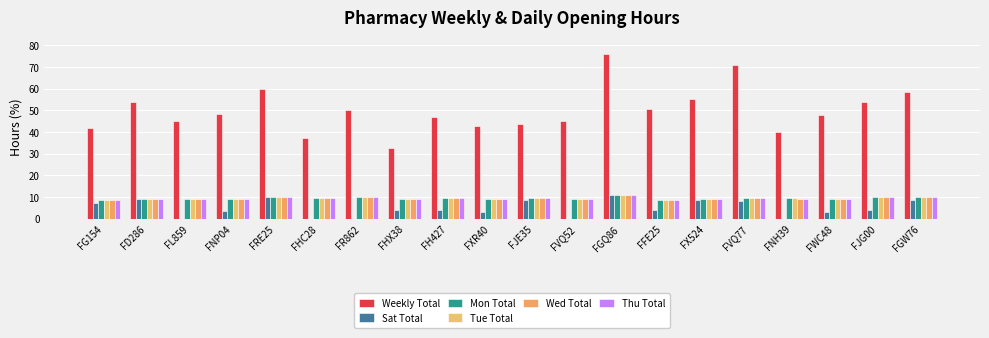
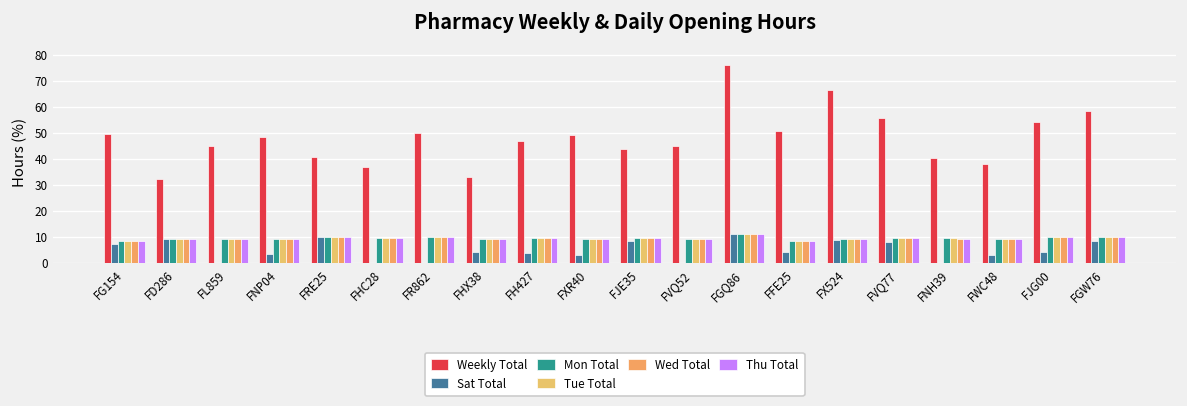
Weekly Total, FG154: 42 -> 50
Weekly Total, FD286: 54 -> 32
Weekly Total, FRE25: 60 -> 41
Weekly Total, FXR40: 43 -> 49
Weekly Total, FX524: 55 -> 67
Weekly Total, FVQ77: 71 -> 56
Weekly Total, FWC48: 48 -> 38
